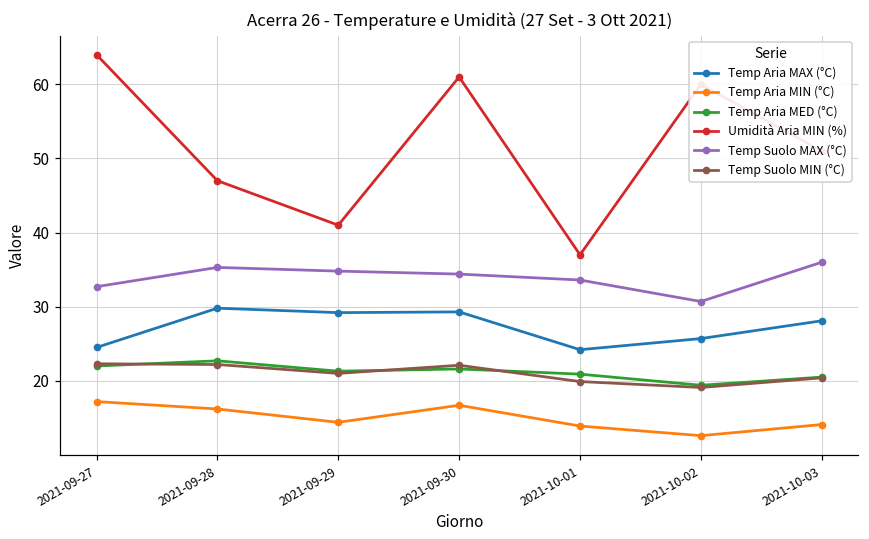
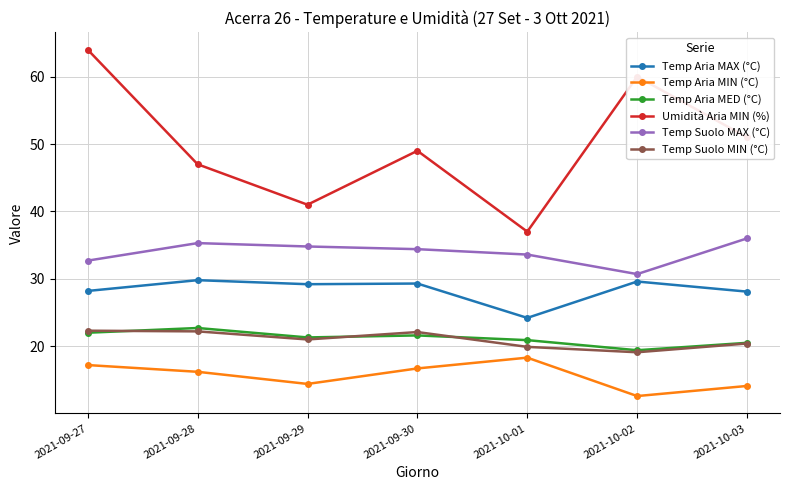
Temp Aria MAX (°C), 2021-09-27: 25 -> 28
Umidità Aria MIN (%), 2021-09-30: 61 -> 49
Temp Aria MIN (°C), 2021-10-01: 14 -> 18
Temp Aria MAX (°C), 2021-10-02: 26 -> 30
